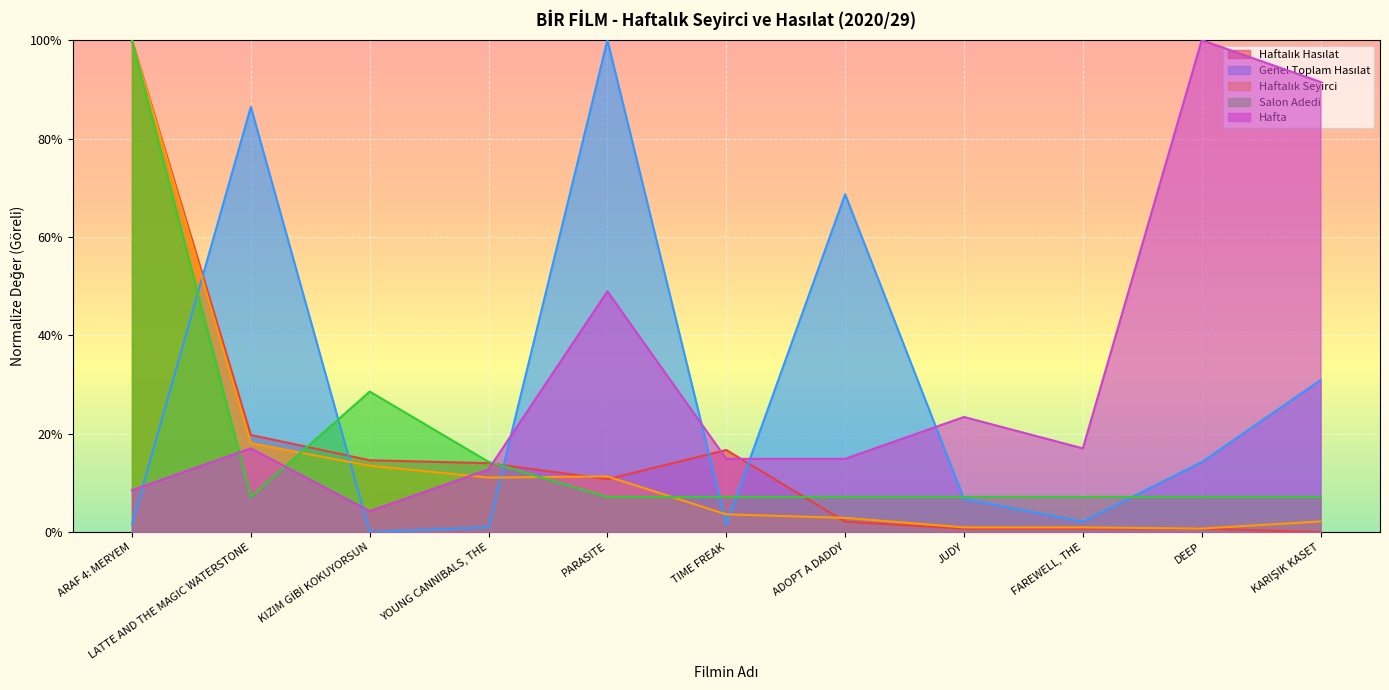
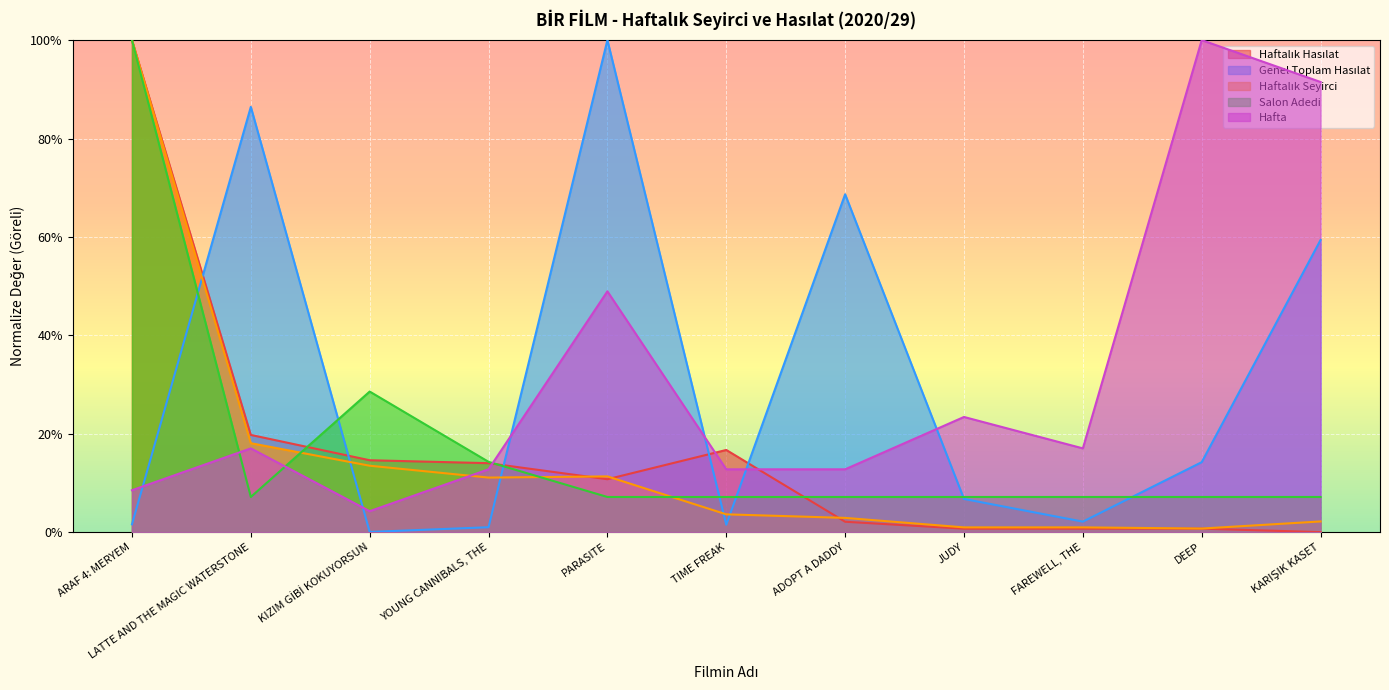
Hafta, TIME FREAK: 15% -> 13%
Hafta, ADOPT A DADDY: 15% -> 13%
Genel Toplam Hasılat, KARIŞIK KASET: 31% -> 59%
